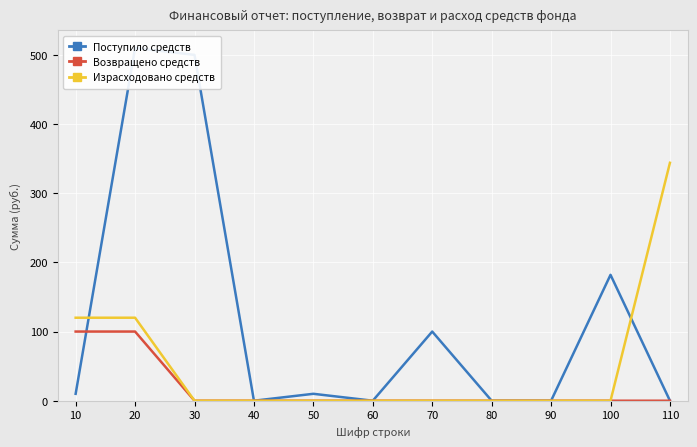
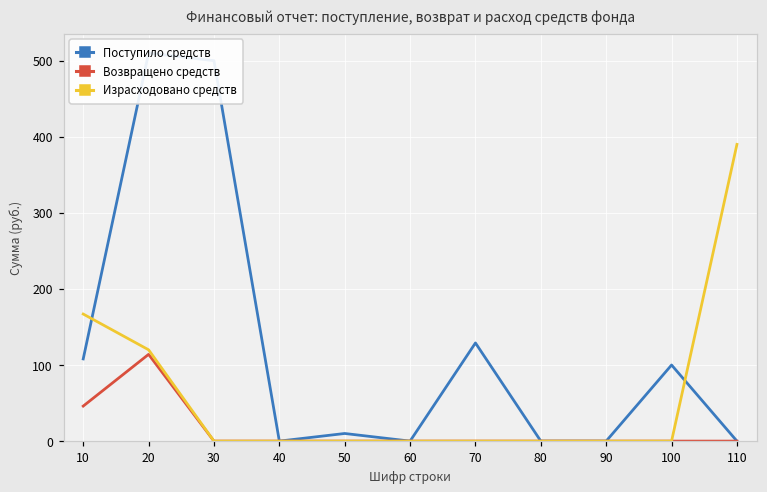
Поступило средств, 10: 10 -> 110
Возвращено средств, 10: 100 -> 50
Израсходовано средств, 10: 120 -> 170
Возвращено средств, 20: 100 -> 110
Поступило средств, 70: 100 -> 130
Поступило средств, 100: 180 -> 100
Израсходовано средств, 110: 340 -> 390
